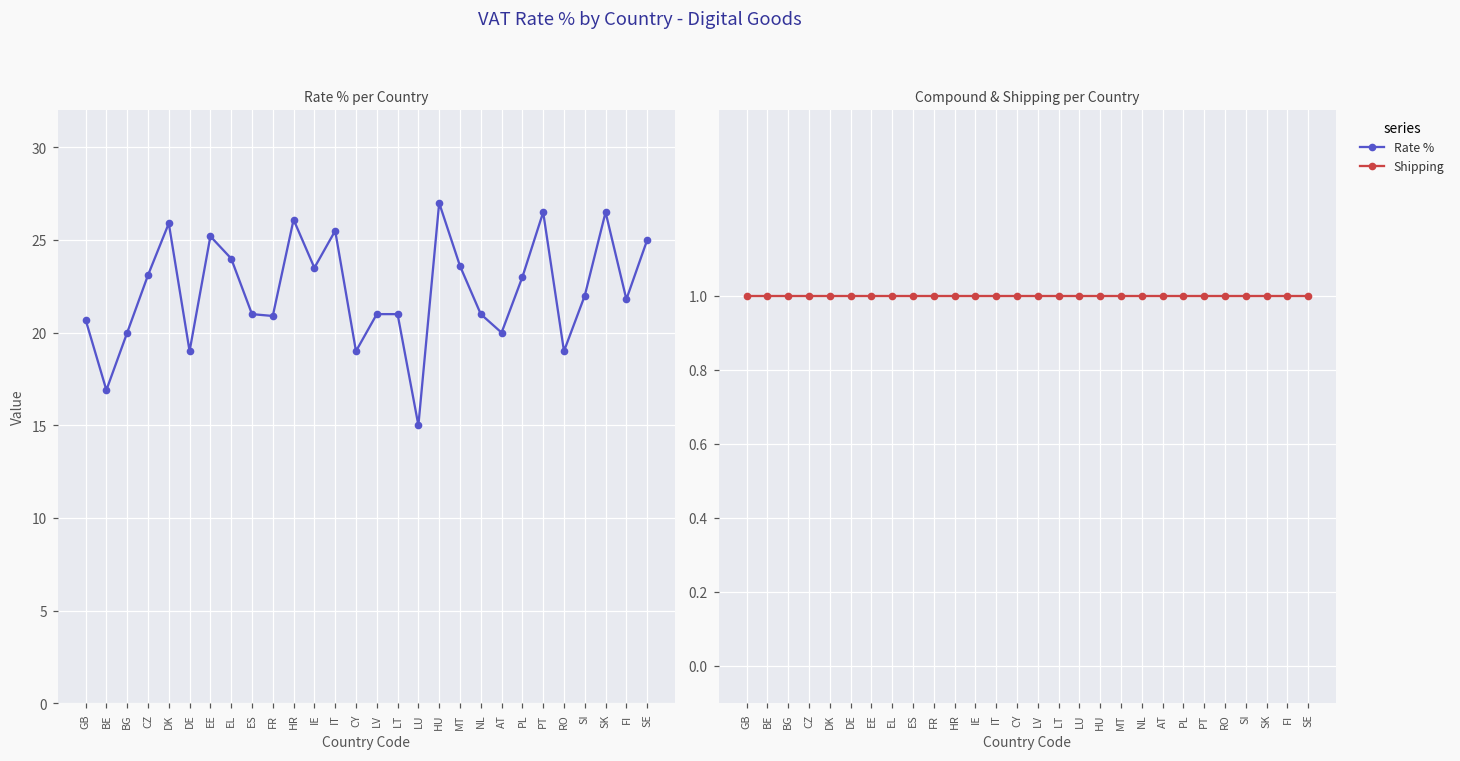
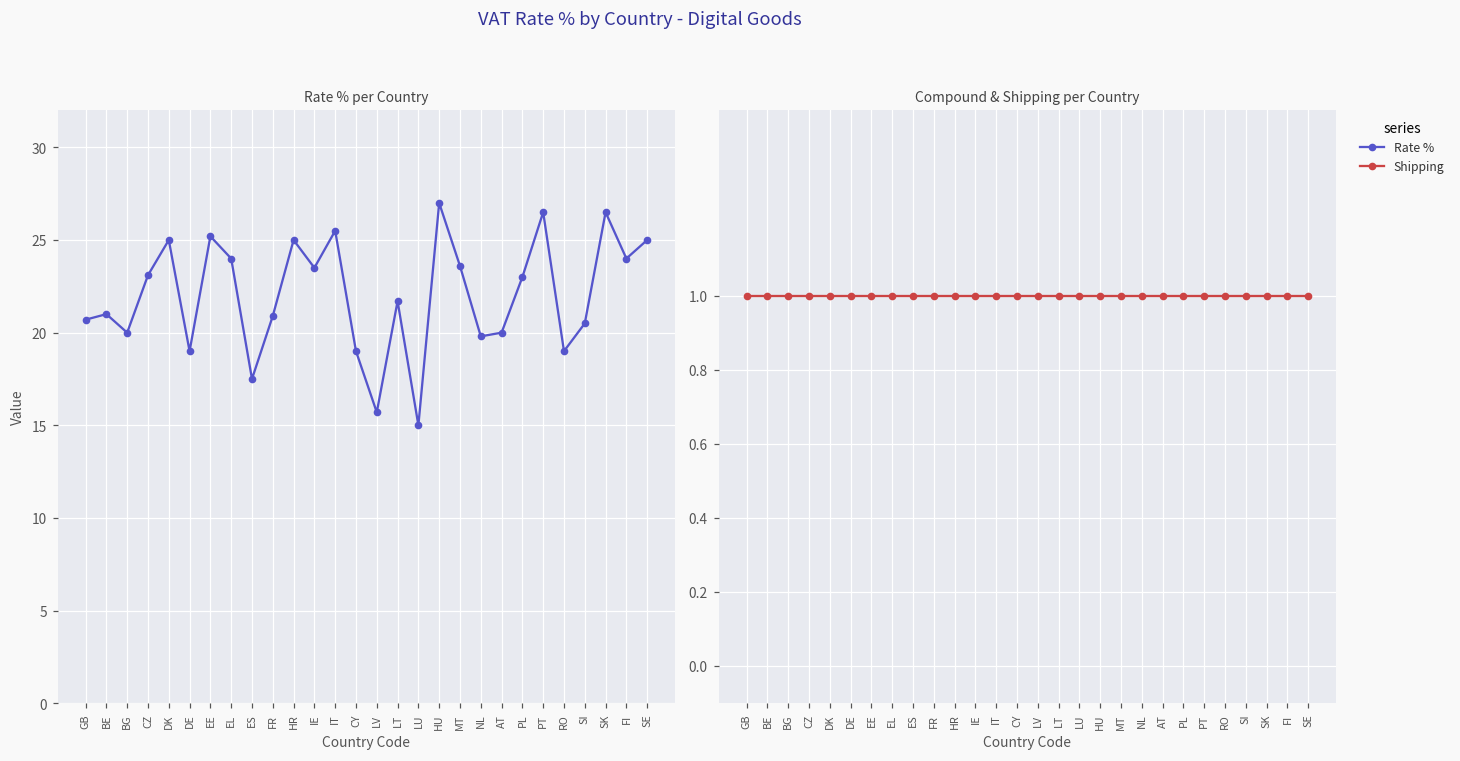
Rate % per Country, BE: 16.9 -> 21.0
Rate % per Country, DK: 25.9 -> 25.0
Rate % per Country, ES: 21.0 -> 17.5
Rate % per Country, HR: 26.1 -> 25.0
Rate % per Country, LV: 21.0 -> 15.7
Rate % per Country, LT: 21.0 -> 21.7
Rate % per Country, NL: 21.0 -> 19.8
Rate % per Country, SI: 22.0 -> 20.5
Rate % per Country, FI: 21.8 -> 24.0
